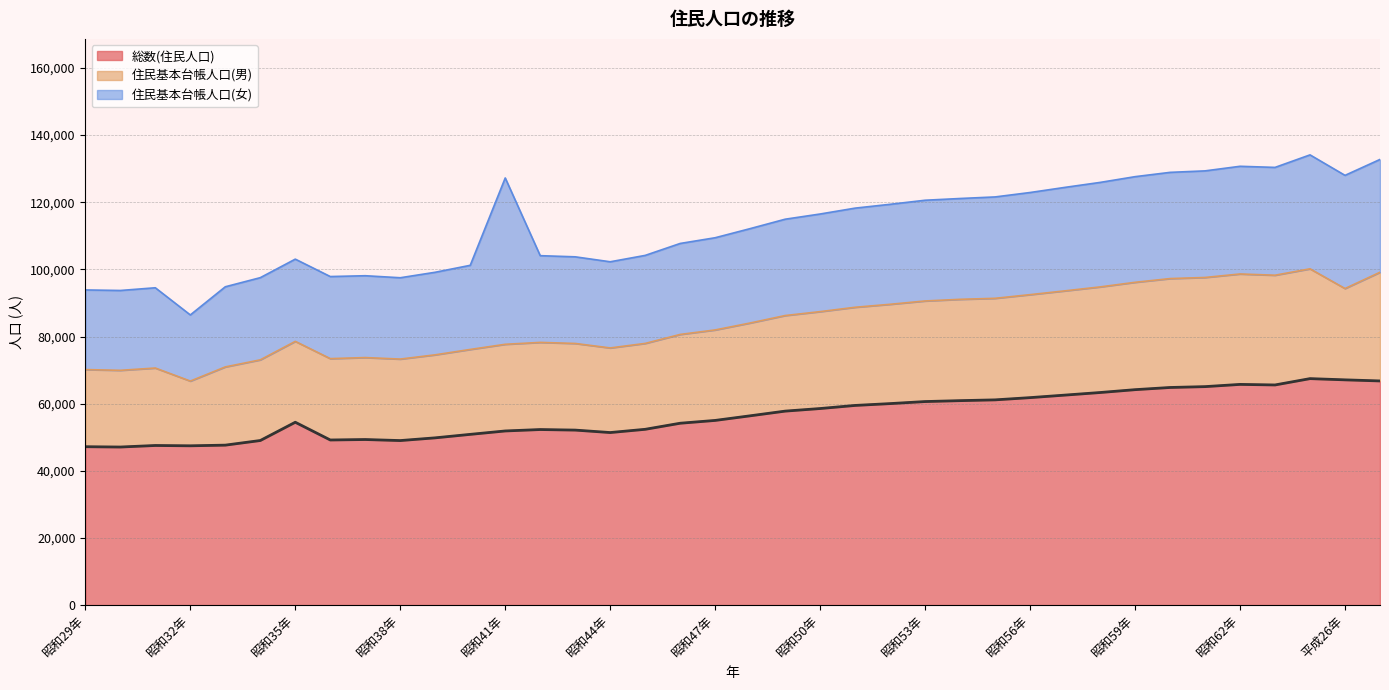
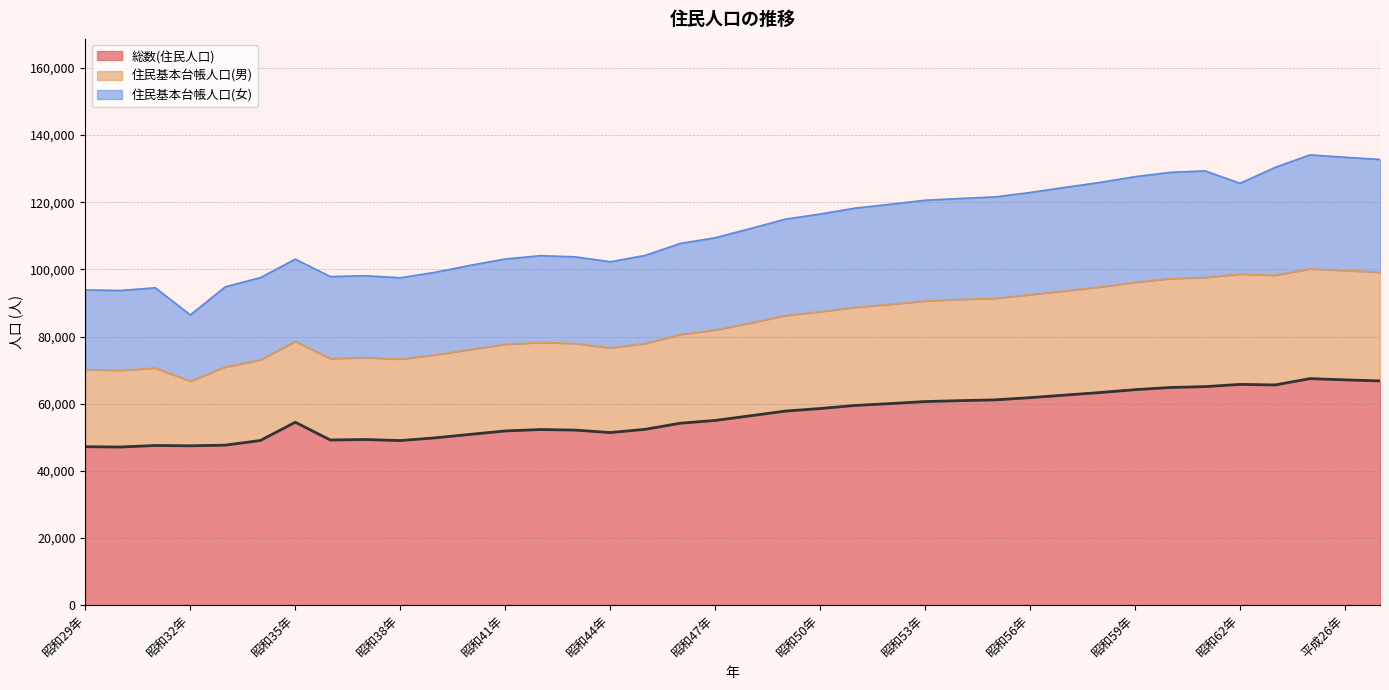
住民基本台帳人口(女), 昭和41年: 50,000 -> 25,000
住民基本台帳人口(女), 昭和62年: 32,000 -> 27,000
住民基本台帳人口(男), 平成26年: 27,000 -> 33,000
